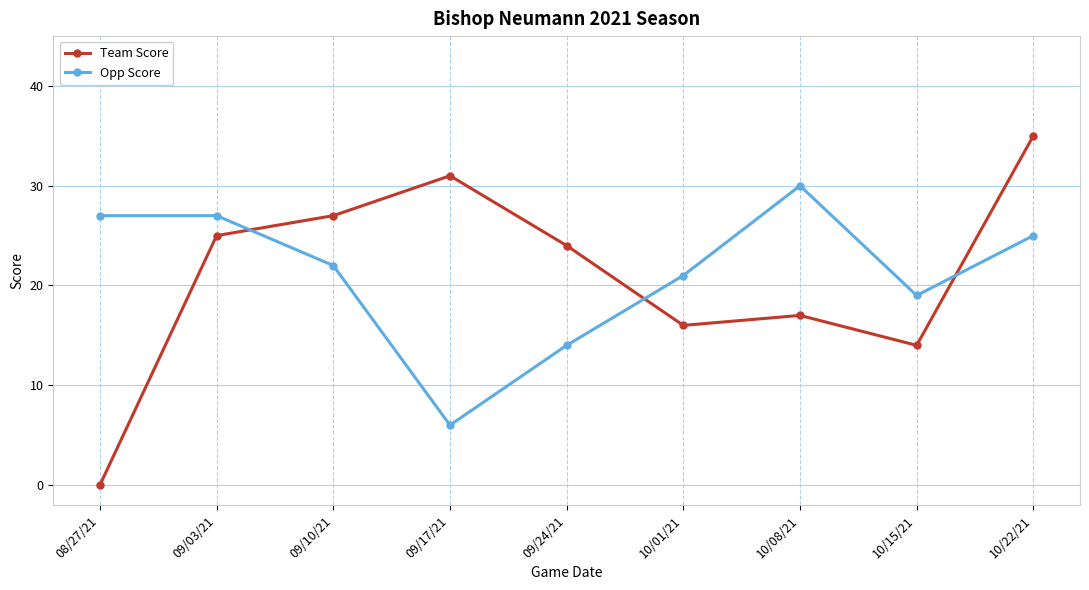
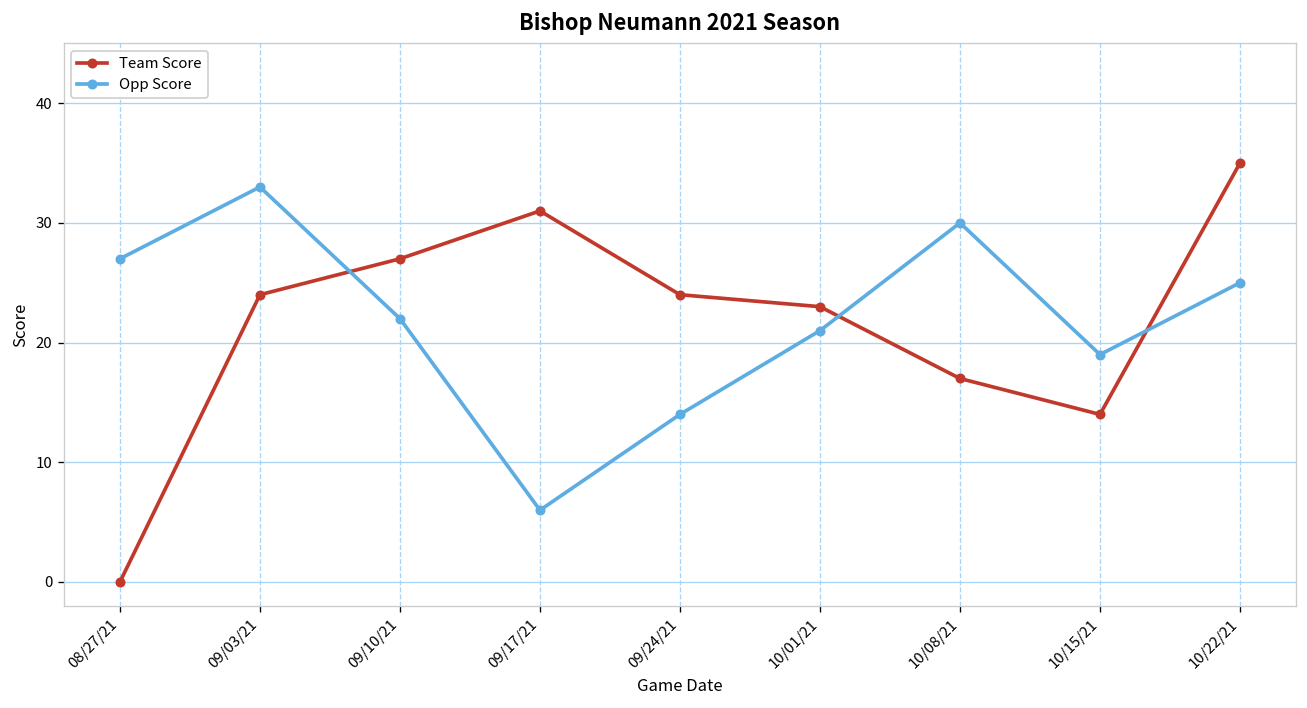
Team Score, 09/03/21: 25 -> 24
Opp Score, 09/03/21: 27 -> 33
Team Score, 10/01/21: 16 -> 23
